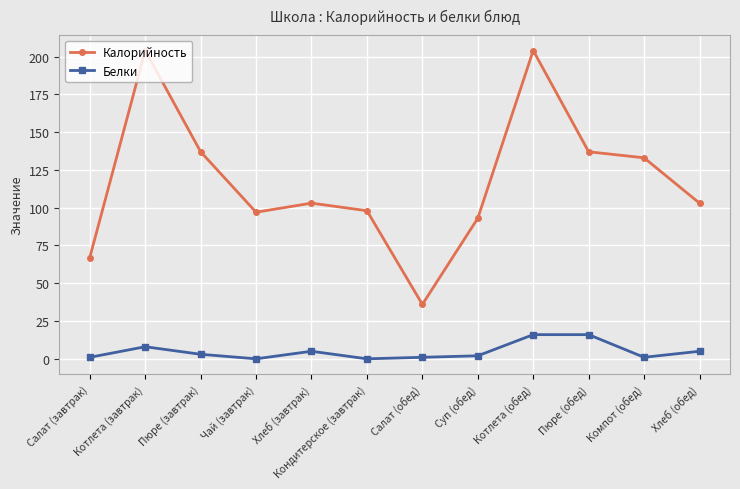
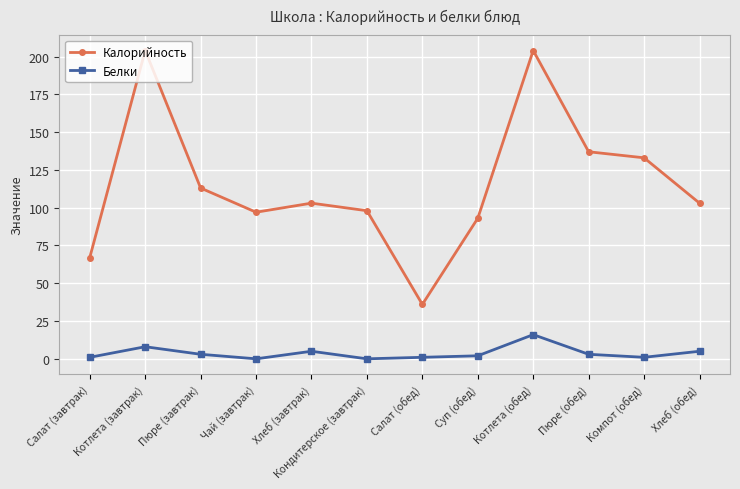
Калорийность, Пюре (завтрак): 137 -> 113
Белки, Пюре (обед): 16 -> 3
